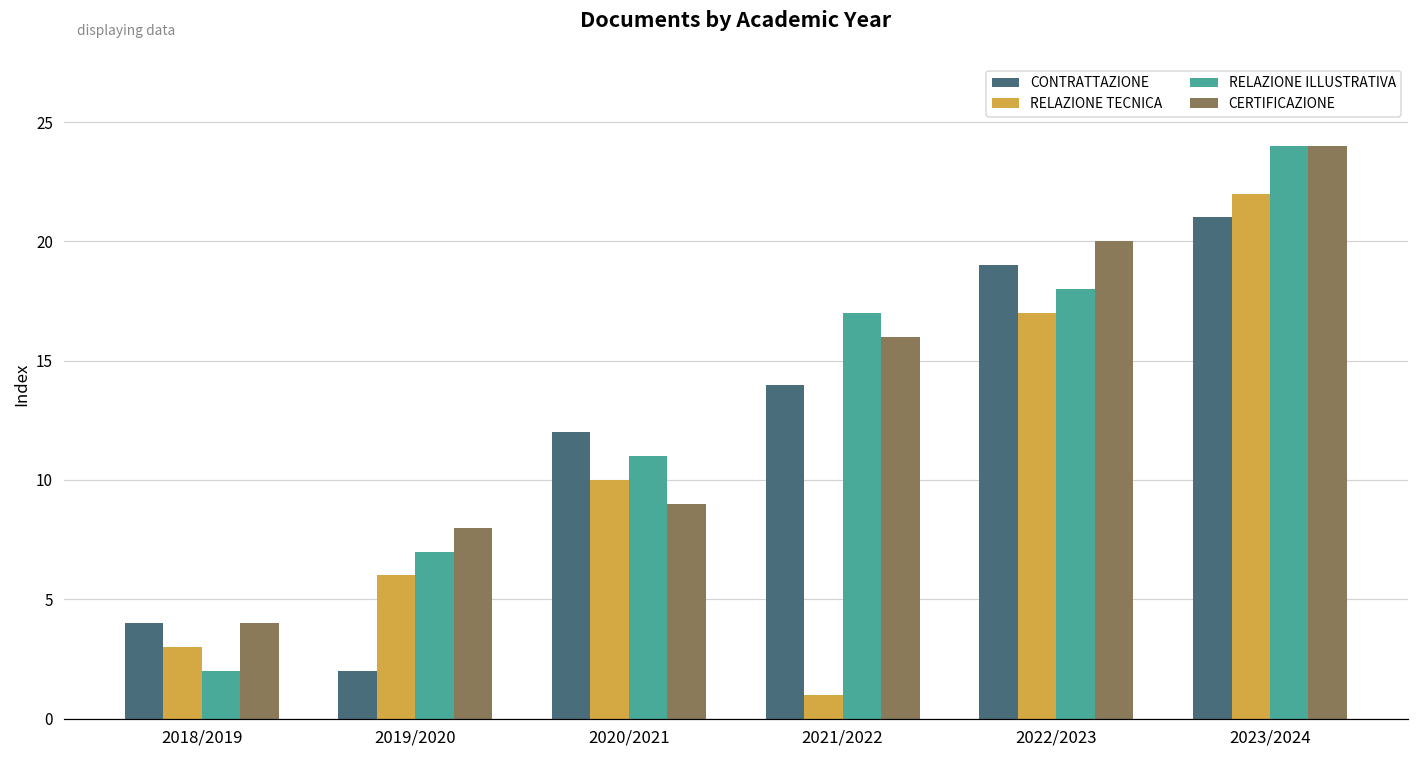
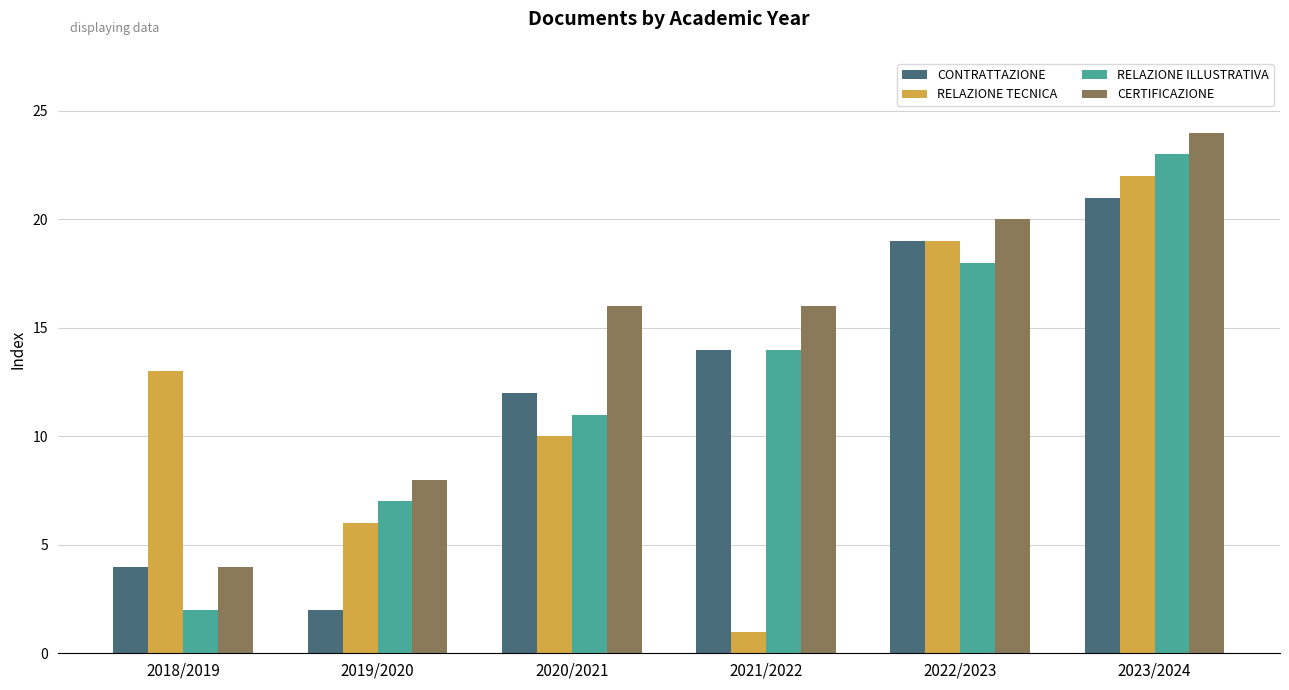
RELAZIONE TECNICA, 2018/2019: 3 -> 13
CERTIFICAZIONE, 2020/2021: 9 -> 16
RELAZIONE ILLUSTRATIVA, 2021/2022: 17 -> 14
RELAZIONE TECNICA, 2022/2023: 17 -> 19
RELAZIONE ILLUSTRATIVA, 2023/2024: 24 -> 23
